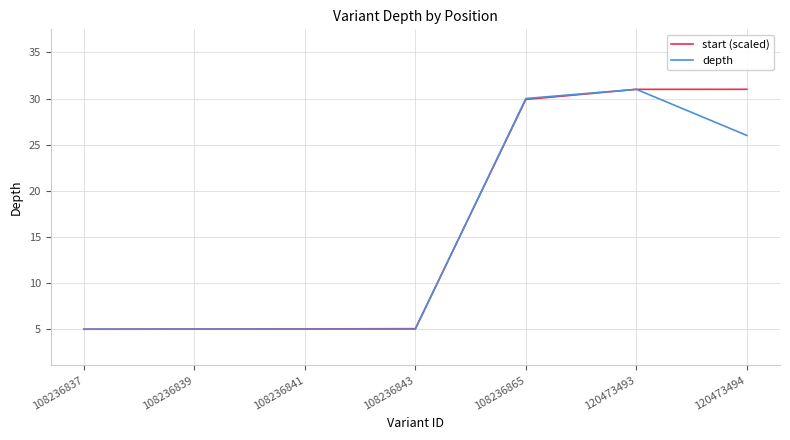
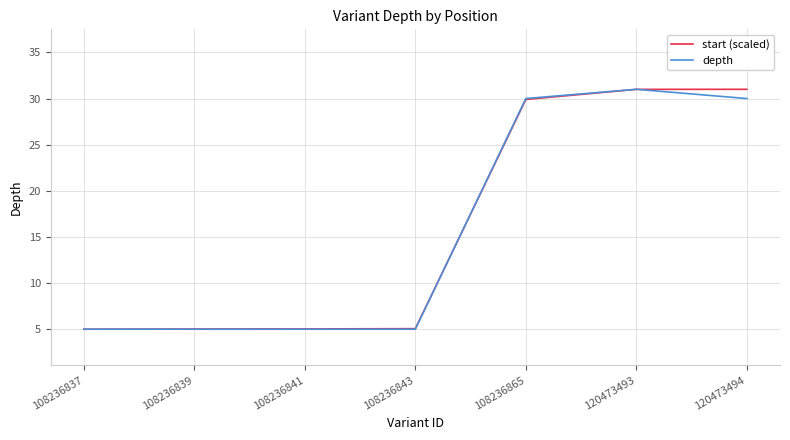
depth, 120473494: 26 -> 30
